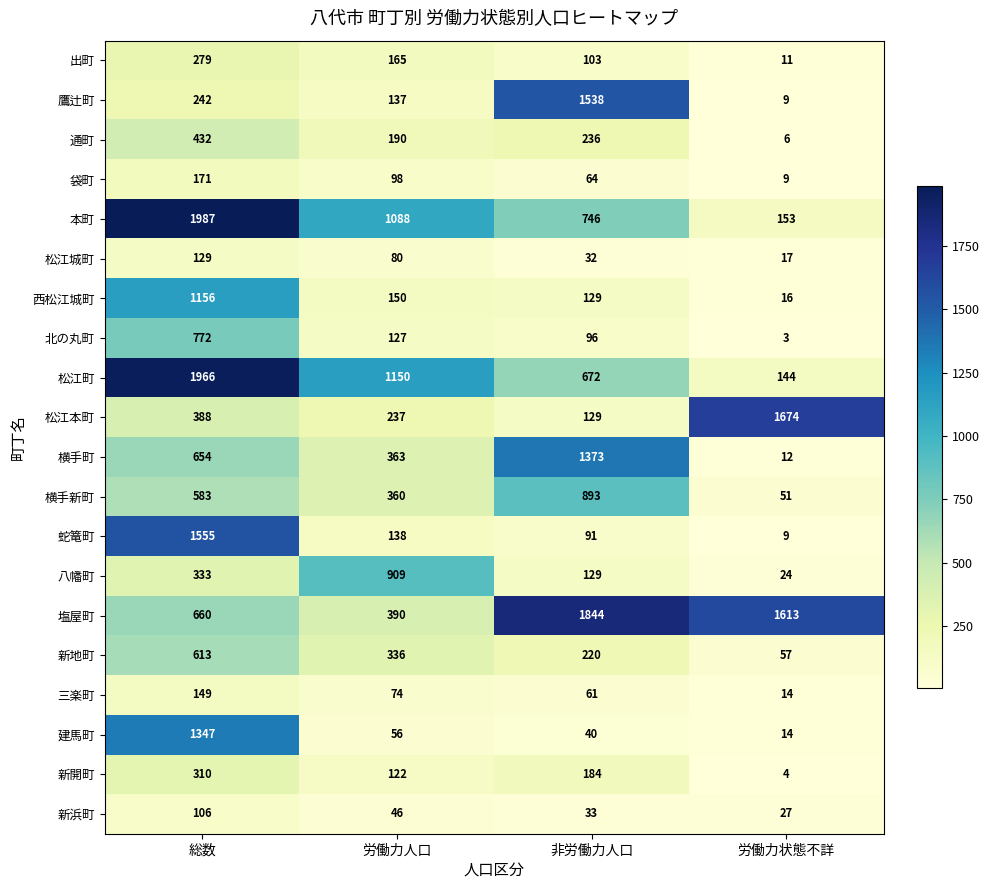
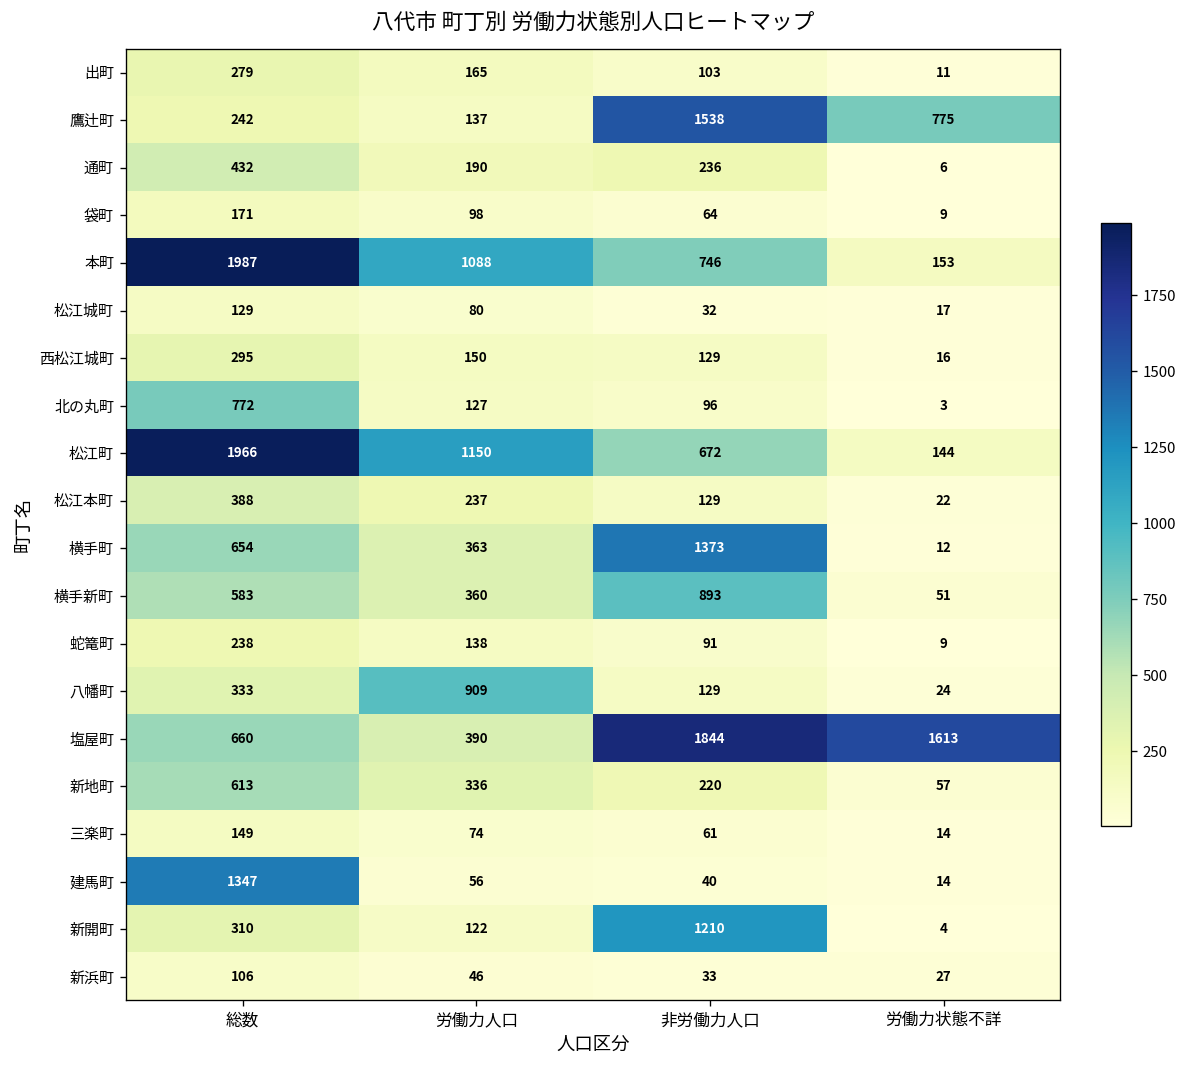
鷹辻町, 労働力状態不詳: 9 -> 775
西松江城町, 総数: 1156 -> 295
松江本町, 労働力状態不詳: 1674 -> 22
蛇篭町, 総数: 1555 -> 238
新開町, 非労働力人口: 184 -> 1210
